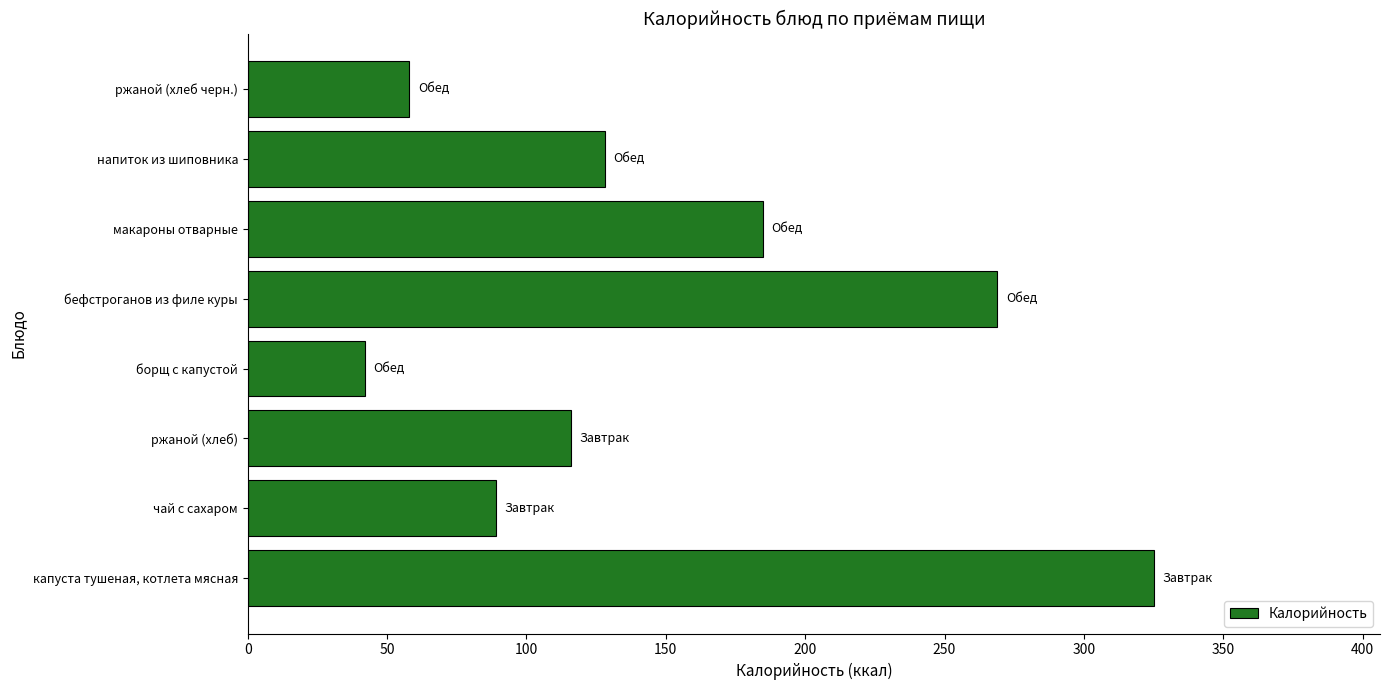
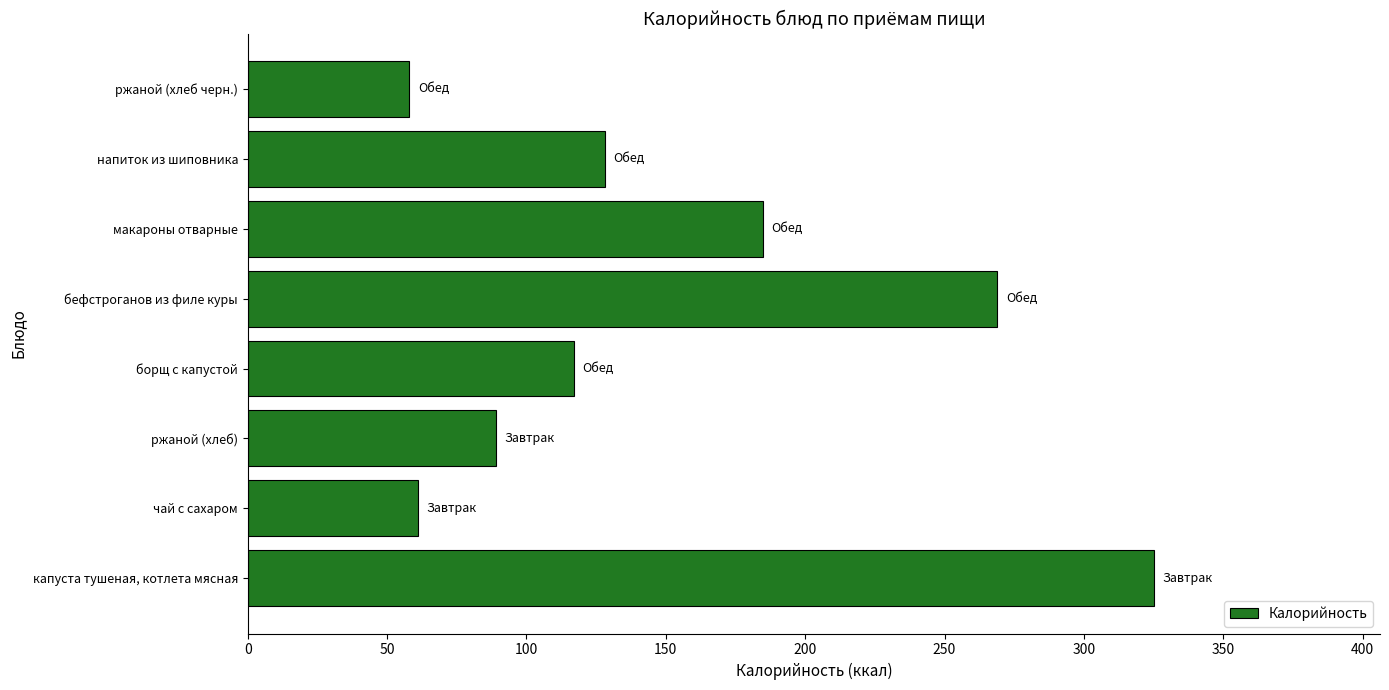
борщ с капустой: 42 -> 117
ржаной (хлеб): 116 -> 89
чай с сахаром: 89 -> 61
